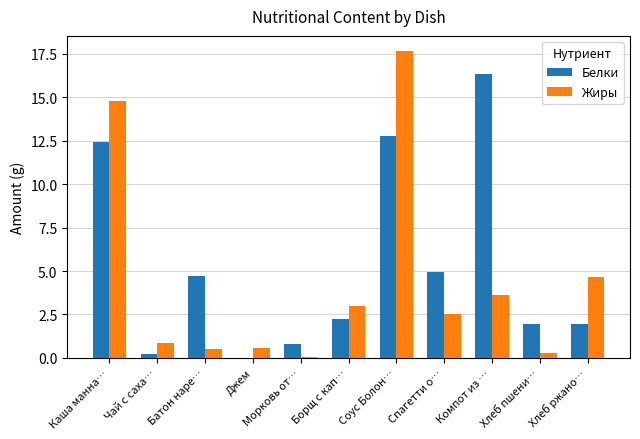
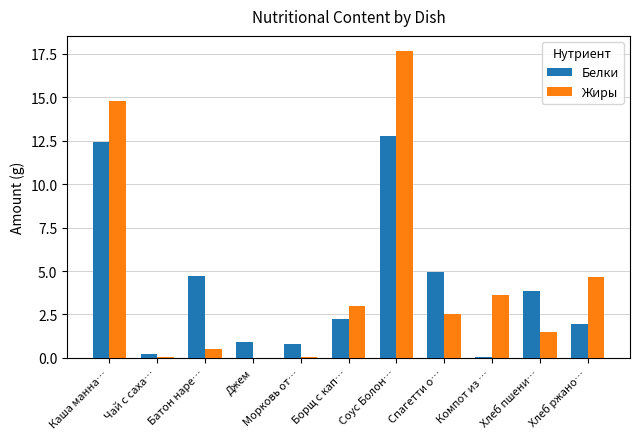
Жиры, Чай с саха…: 0.9 -> 0.1
Белки, Джем: 0.0 -> 0.9
Жиры, Джем: 0.6 -> 0.0
Белки, Компот из …: 16.4 -> 0.1
Белки, Хлеб пшени…: 2.0 -> 3.9
Жиры, Хлеб пшени…: 0.3 -> 1.5
